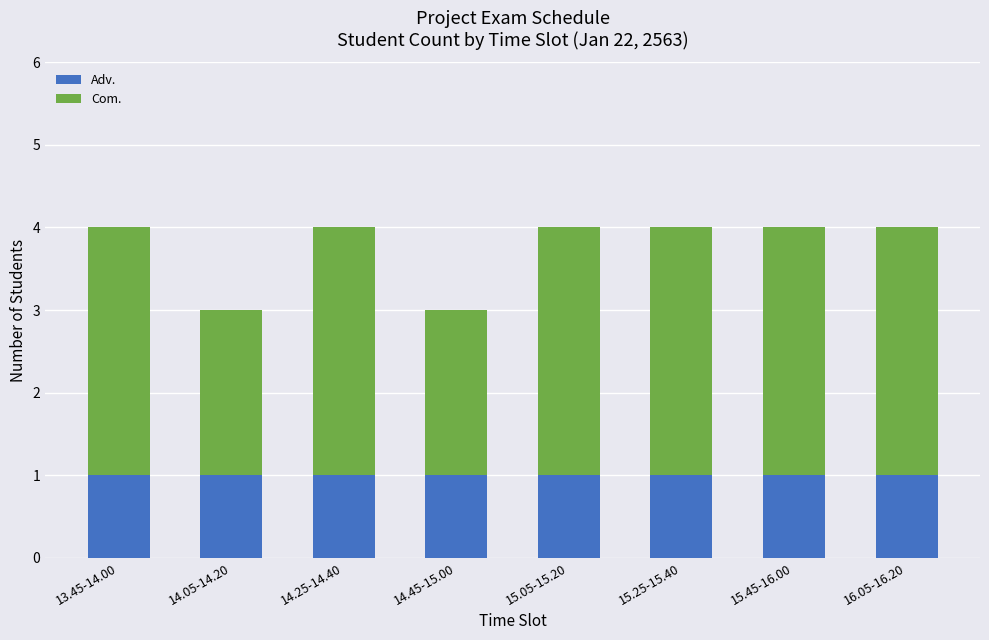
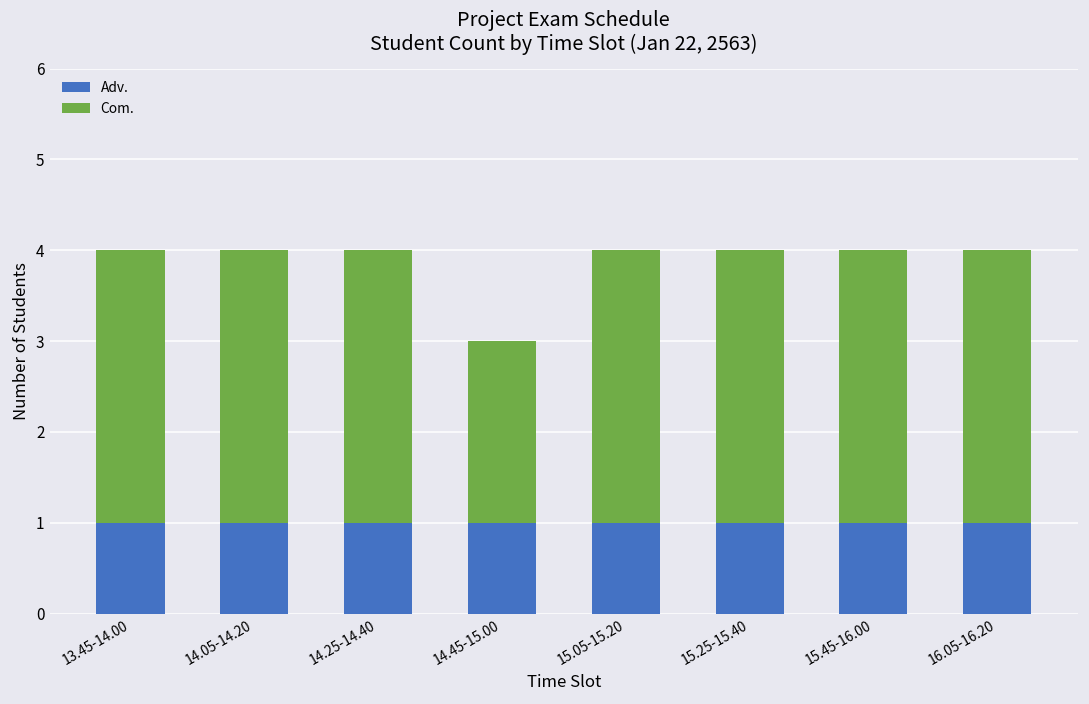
Com., 14.05-14.20: 2 -> 3
